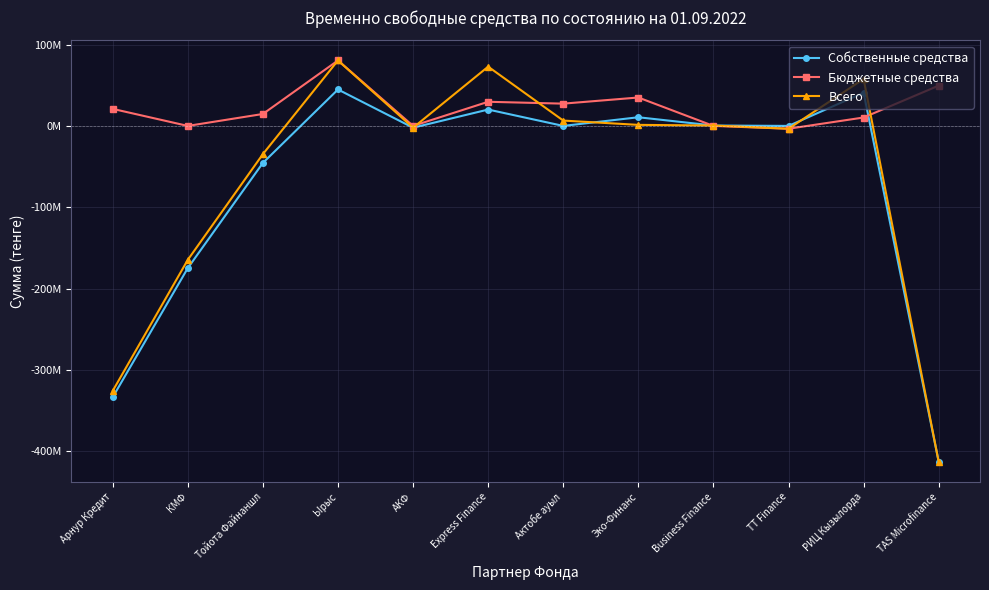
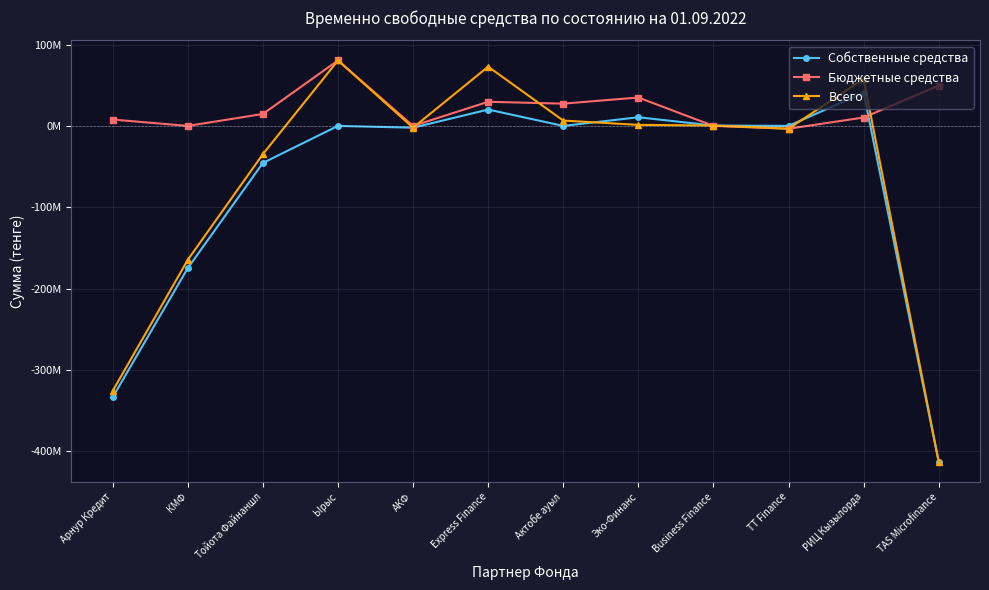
Бюджетные средства, Арнур Кредит: 20000000 -> 10000000
Собственные средства, Ырыс: 40000000 -> 0
